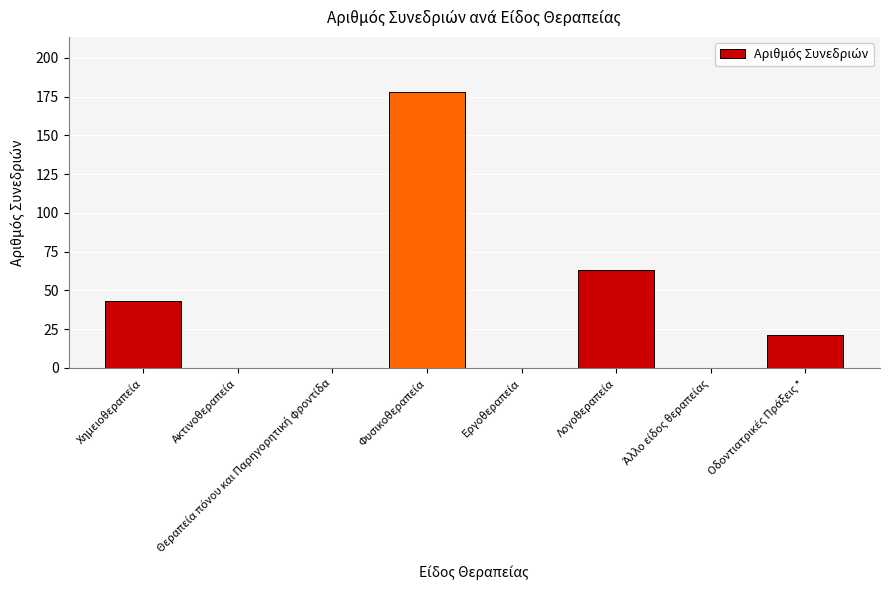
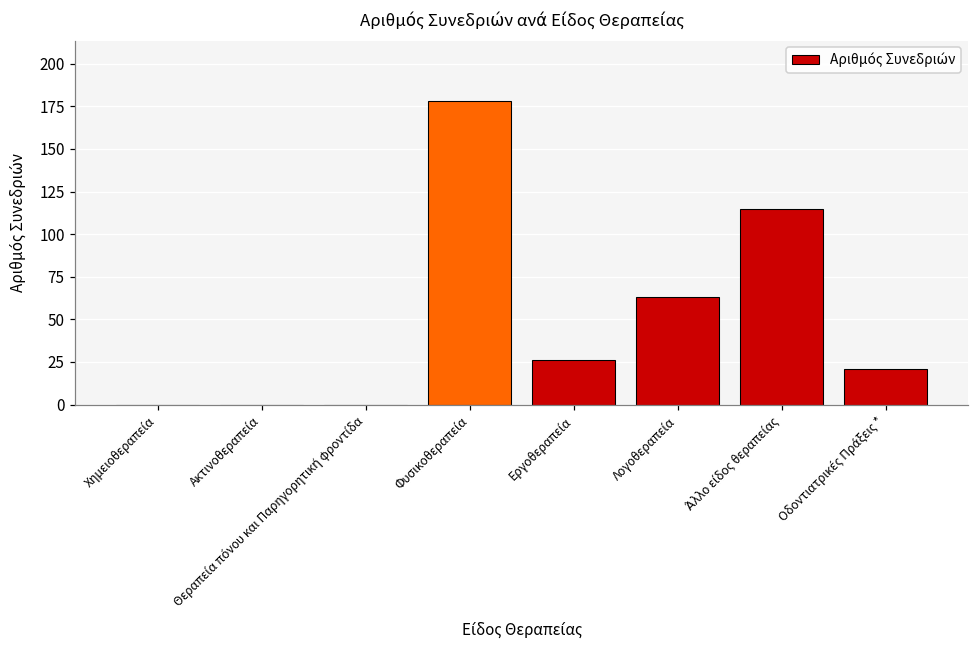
Χημειοθεραπεία: 43 -> 0
Εργοθεραπεία: 0 -> 26
Άλλο είδος θεραπείας: 0 -> 115
